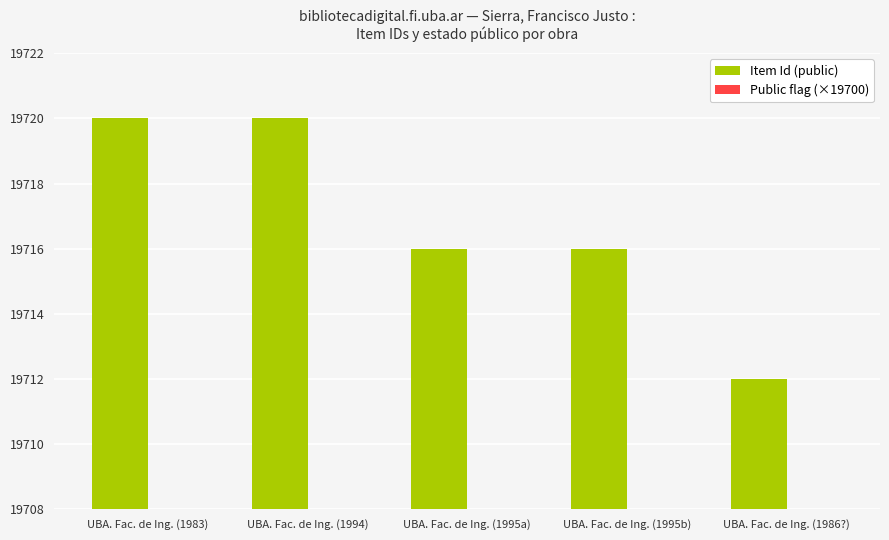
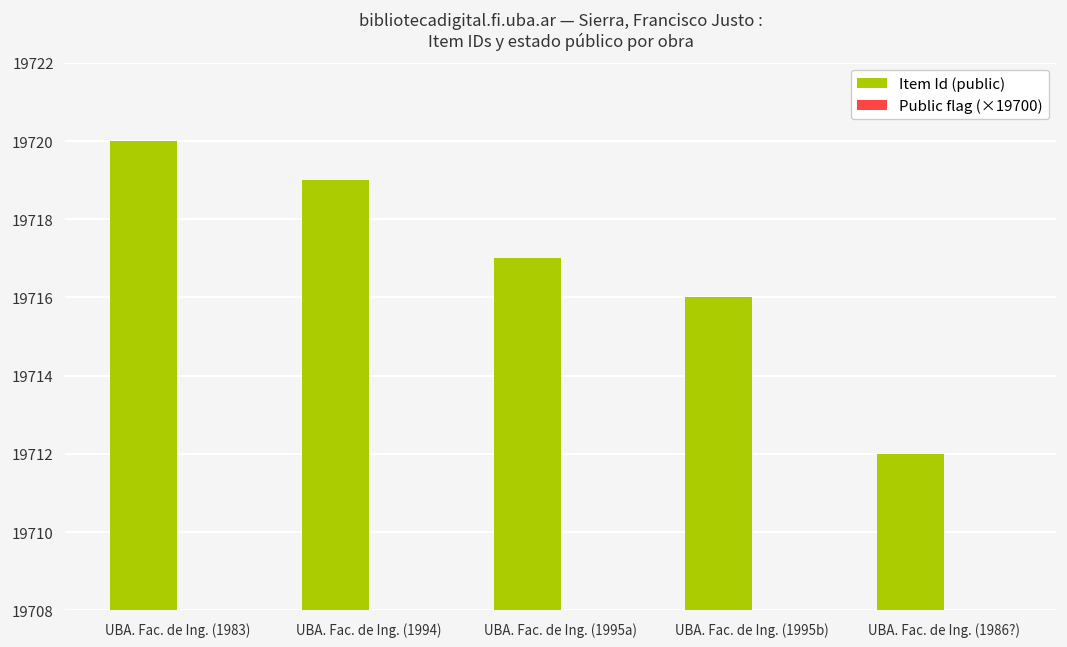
Item Id (public), UBA. Fac. de Ing. (1994): 19720 -> 19719
Item Id (public), UBA. Fac. de Ing. (1995a): 19716 -> 19717
